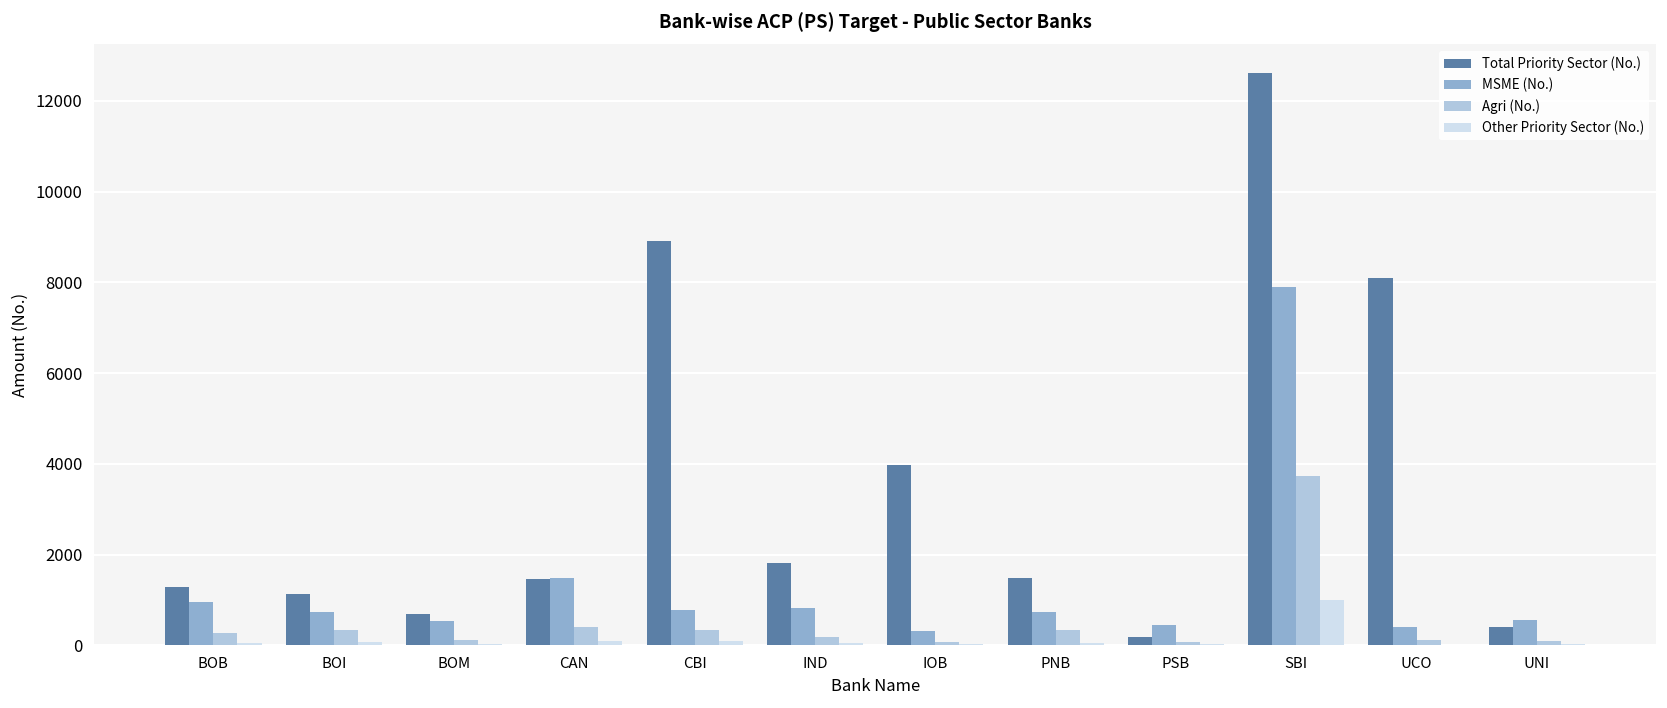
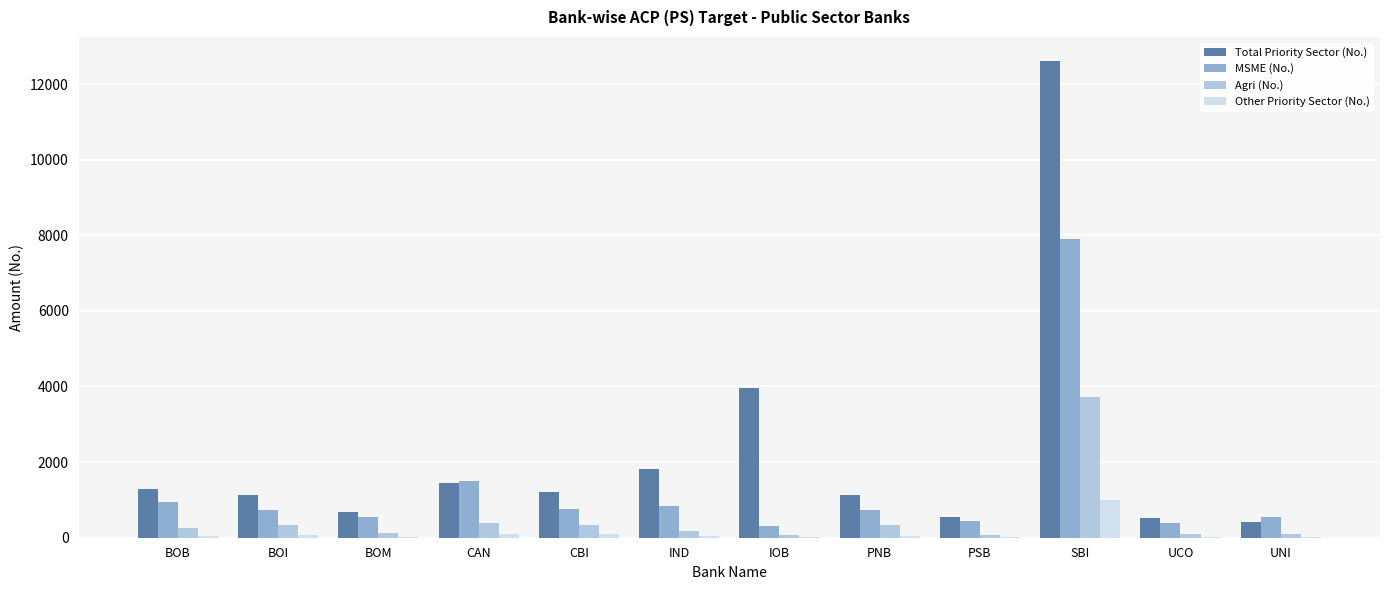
Total Priority Sector (No.), CBI: 8900 -> 1200
Total Priority Sector (No.), PNB: 1500 -> 1100
Total Priority Sector (No.), PSB: 200 -> 600
Total Priority Sector (No.), UCO: 8100 -> 500
